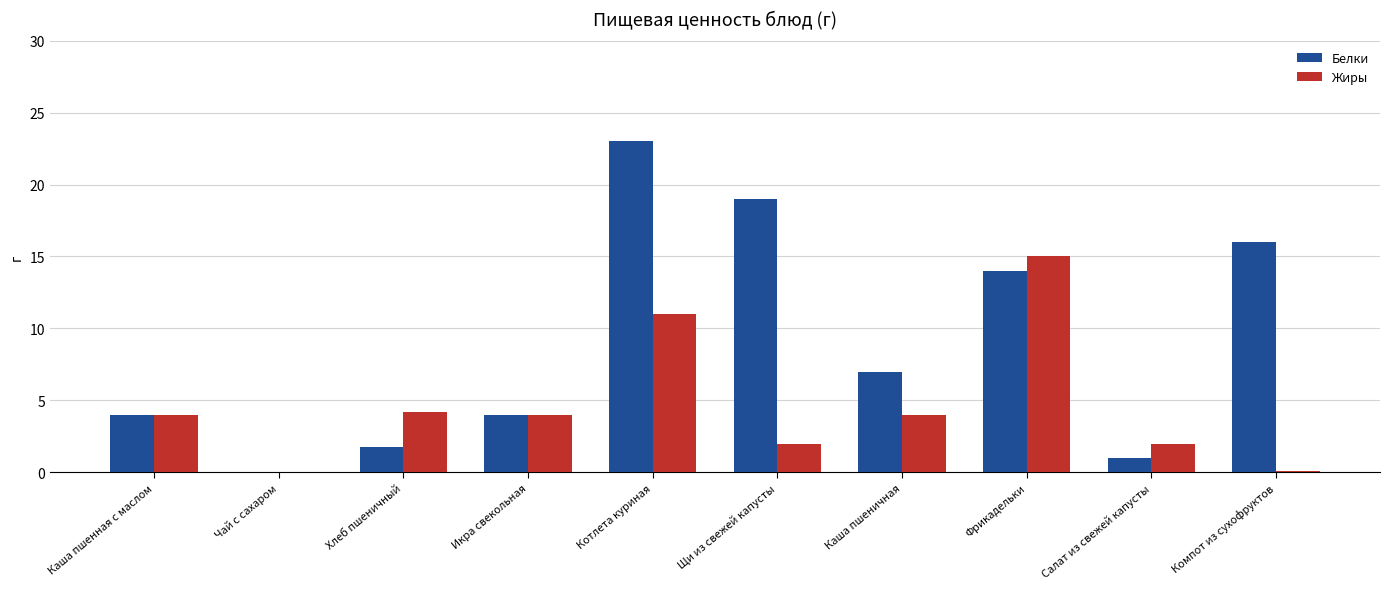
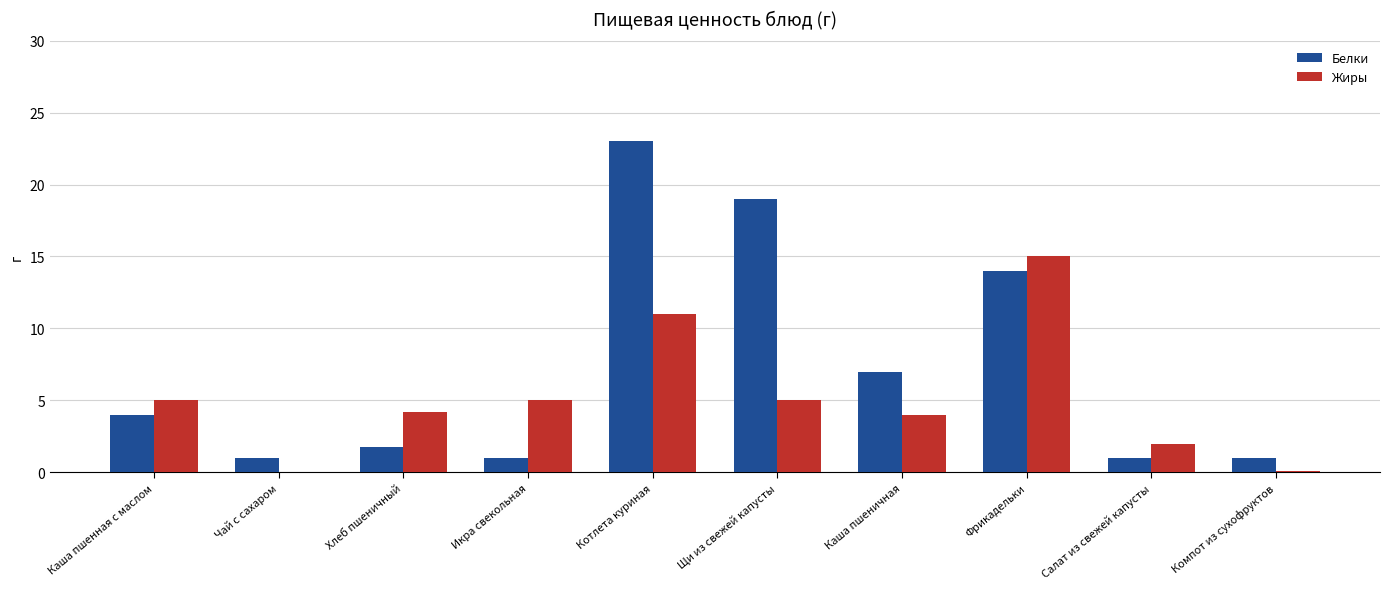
Жиры, Каша пшенная с маслом: 4 -> 5
Белки, Чай с сахаром: 0 -> 1
Белки, Икра свекольная: 4 -> 1
Жиры, Икра свекольная: 4 -> 5
Жиры, Щи из свежей капусты: 2 -> 5
Белки, Компот из сухофруктов: 16 -> 1
